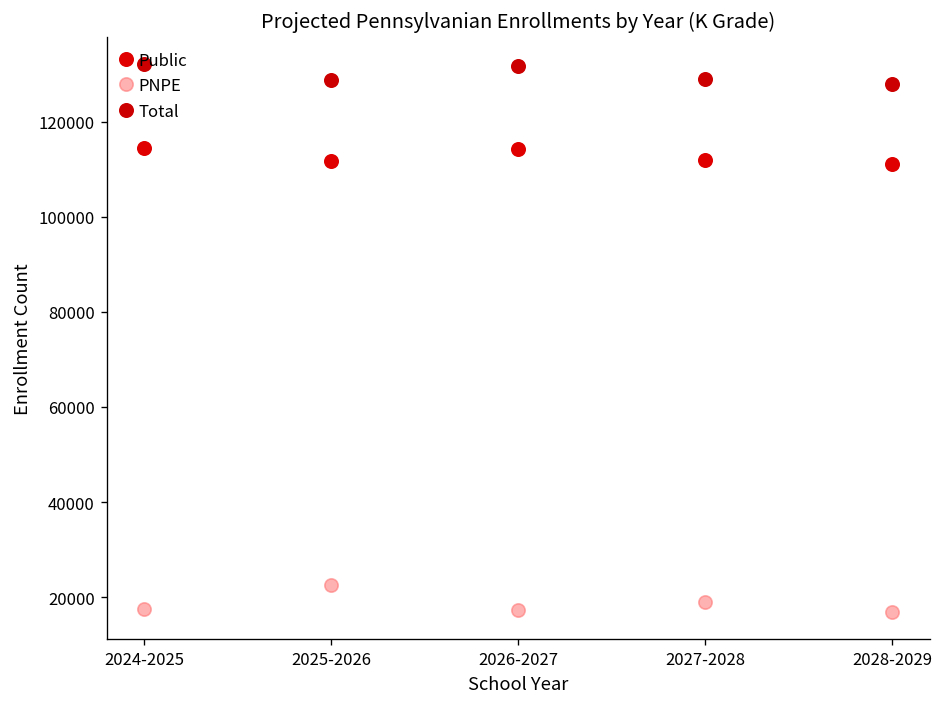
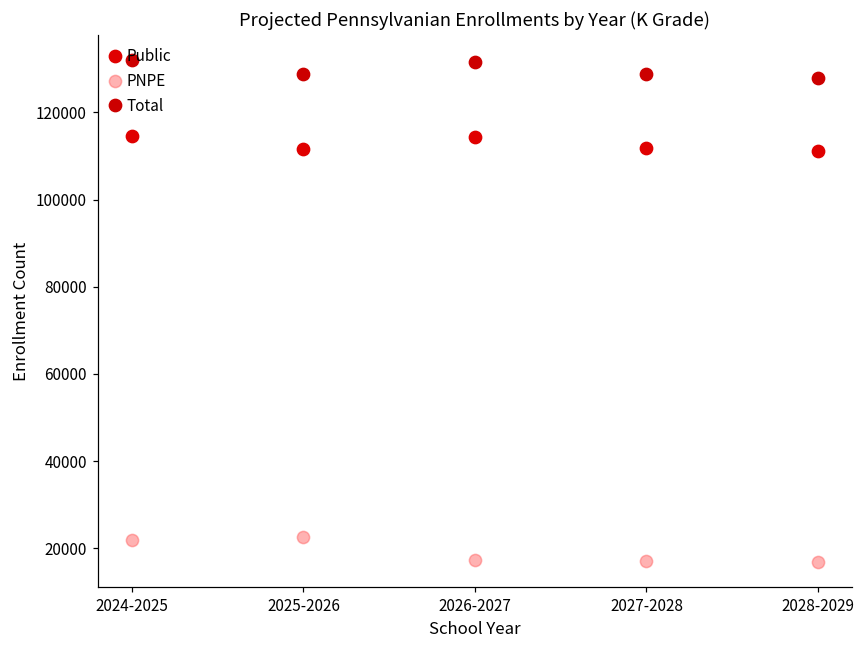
PNPE, 2024-2025: 18000 -> 22000
PNPE, 2027-2028: 19000 -> 17000
